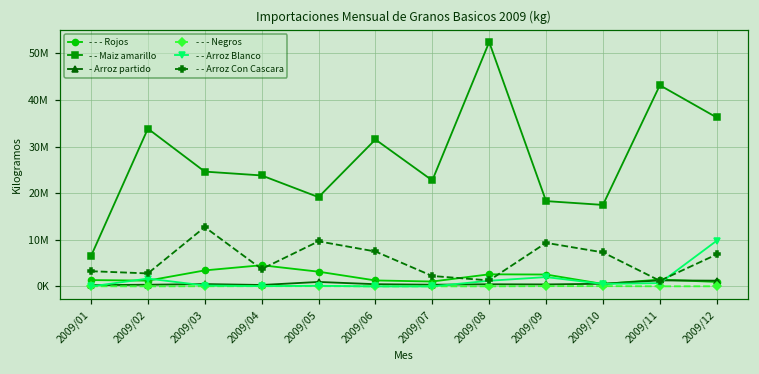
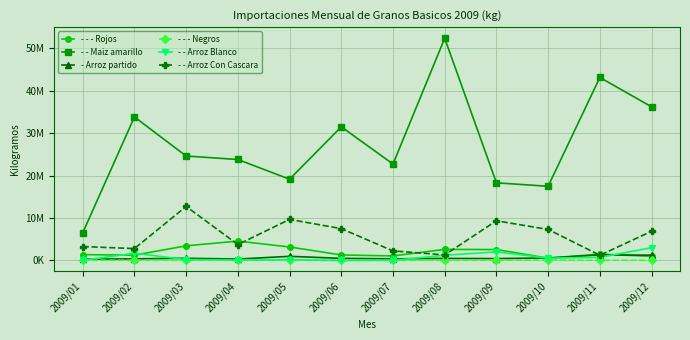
- - Arroz Blanco, 2009/12: 10000000 -> 3000000
